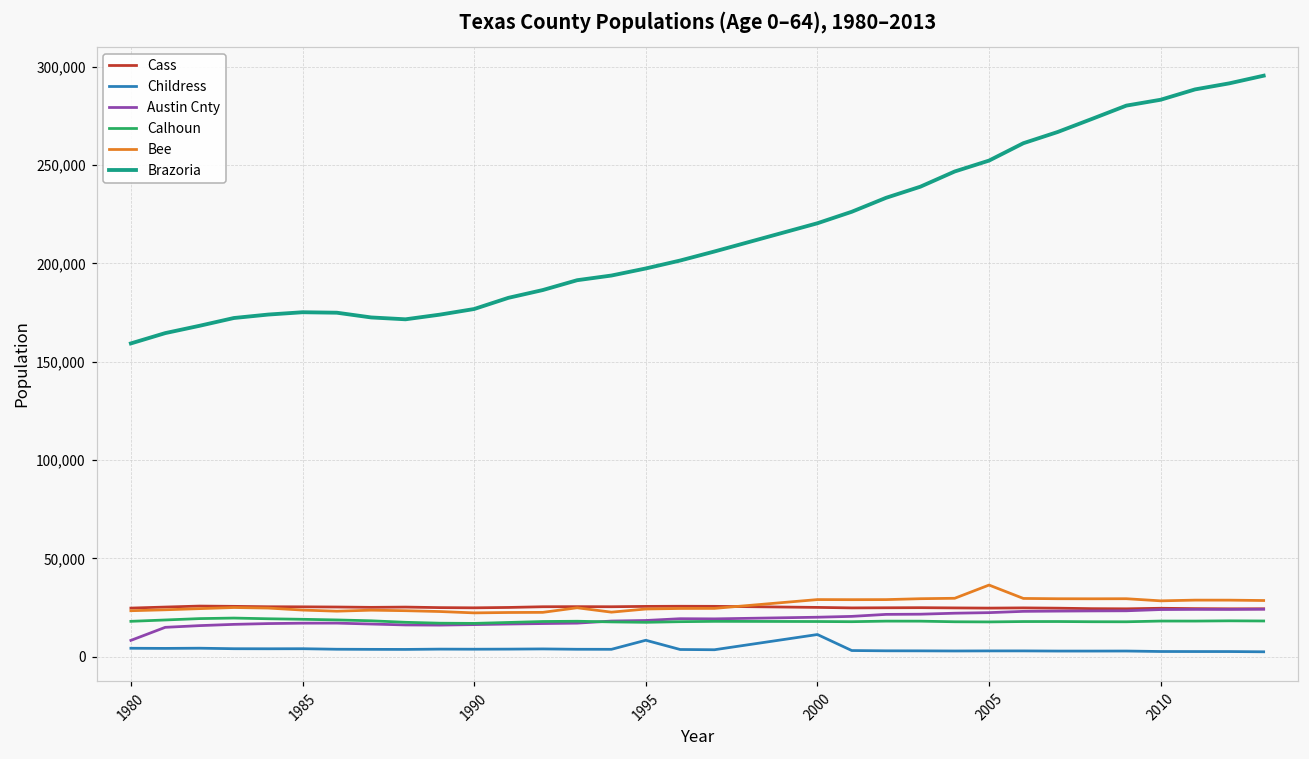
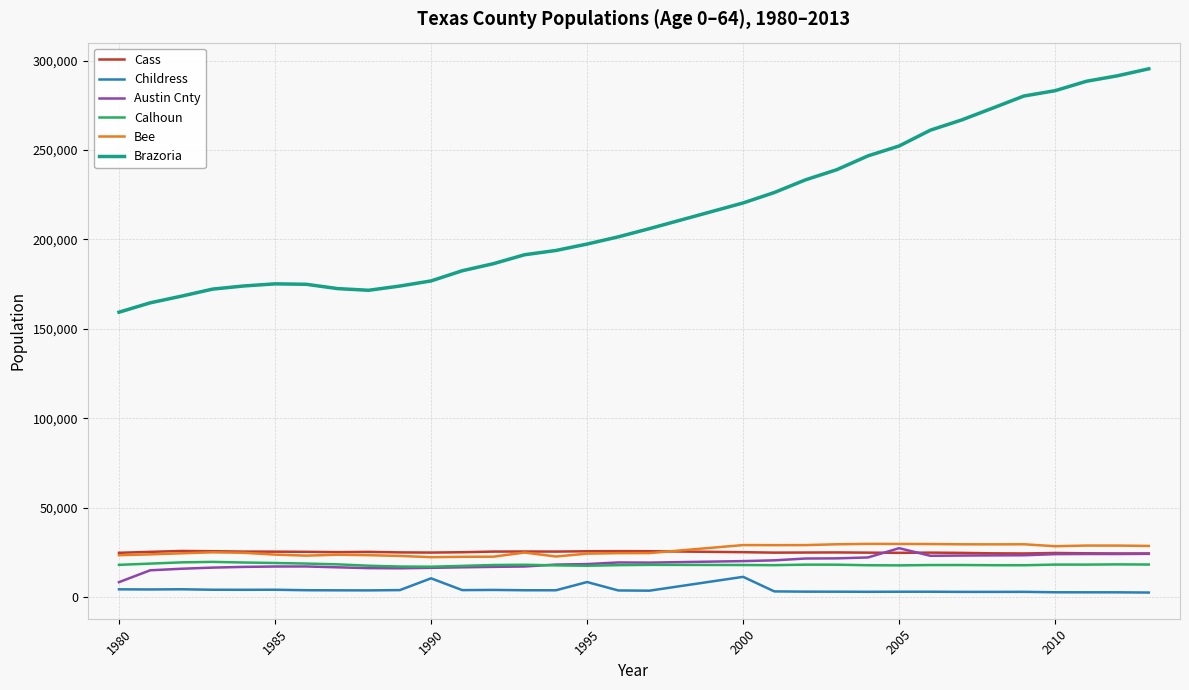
Childress, 1990: 4,000 -> 10,000
Austin Cnty, 2005: 22,000 -> 27,000
Bee, 2005: 36,000 -> 30,000
